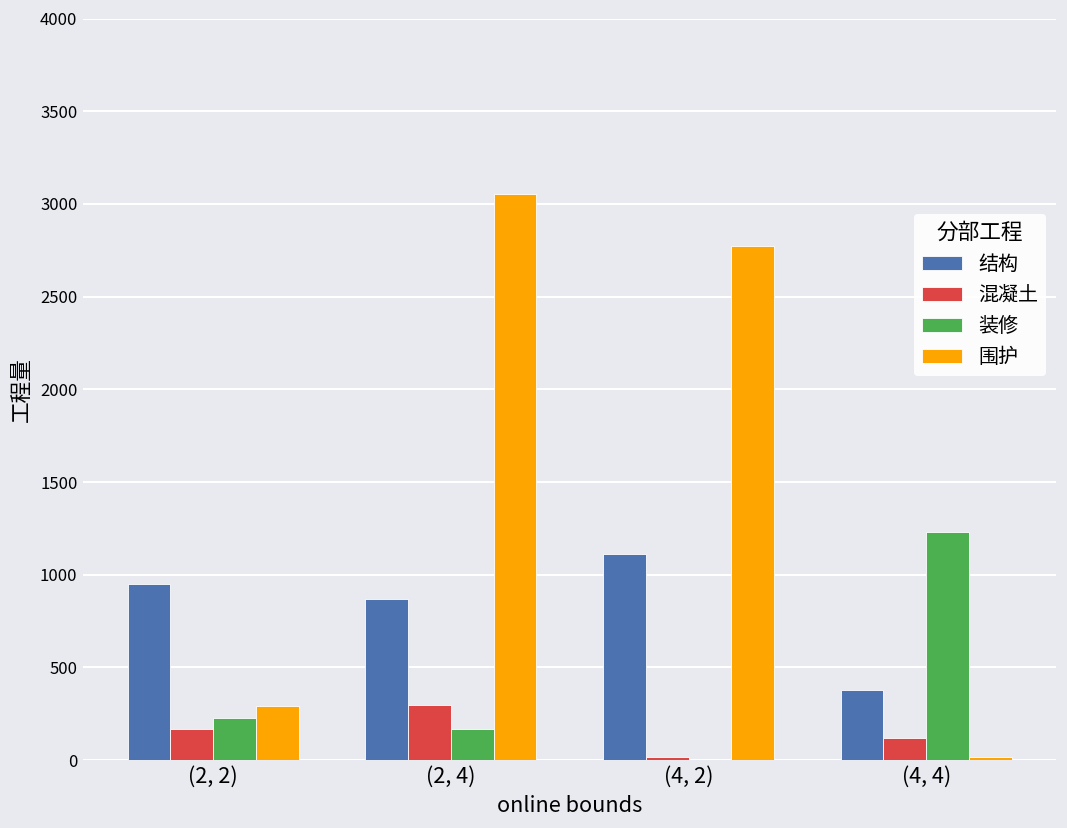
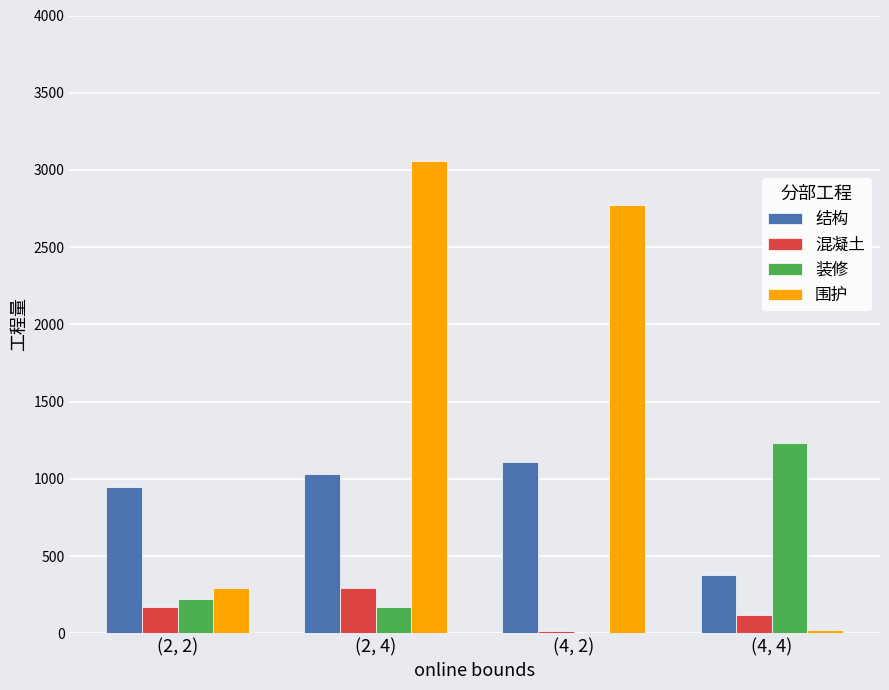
结构, (2, 4): 870 -> 1030
